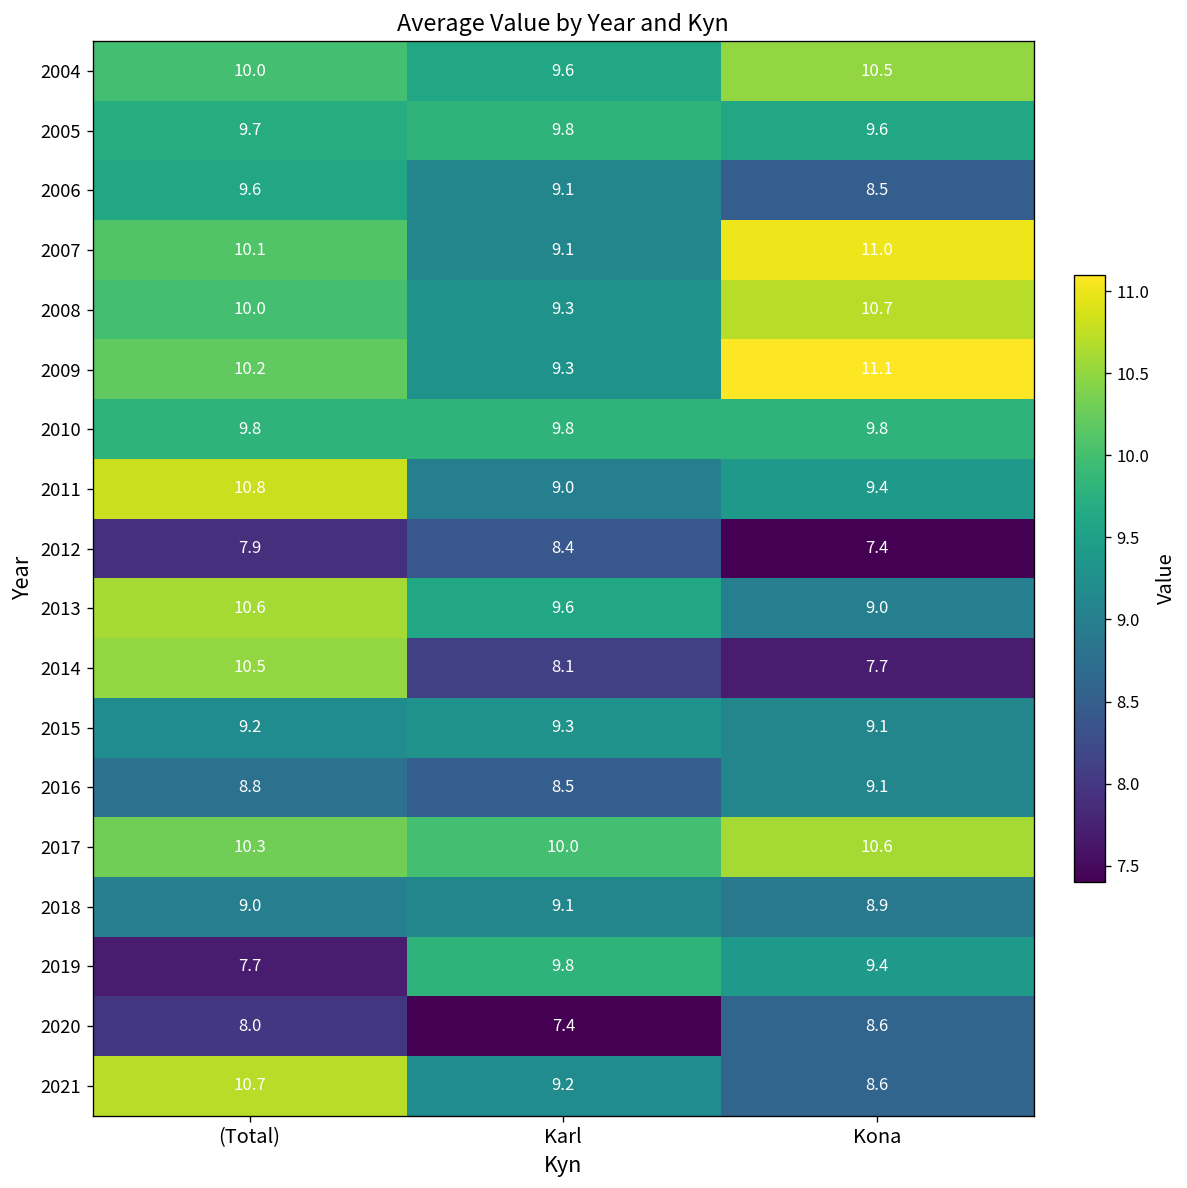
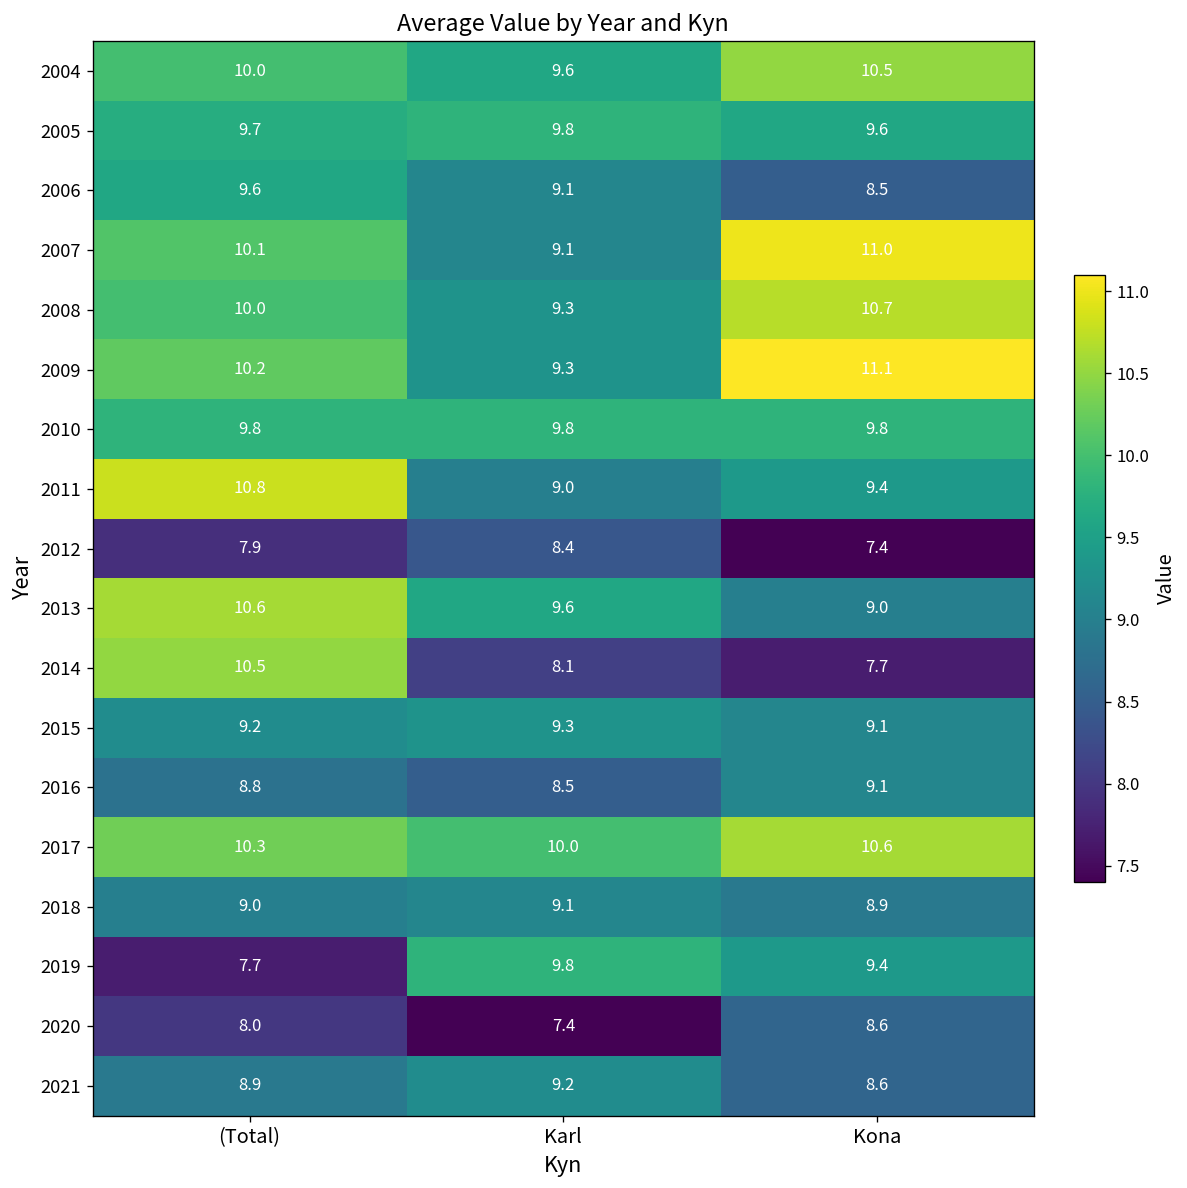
2021, (Total): 10.7 -> 8.9
